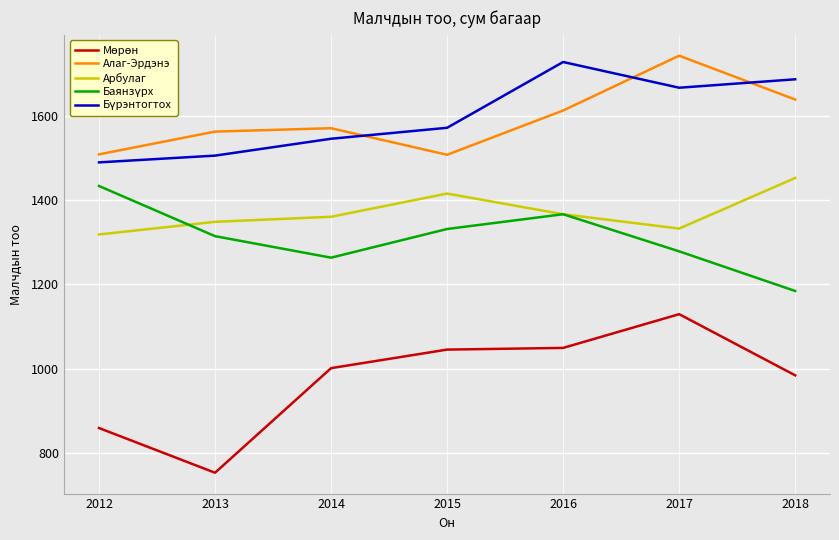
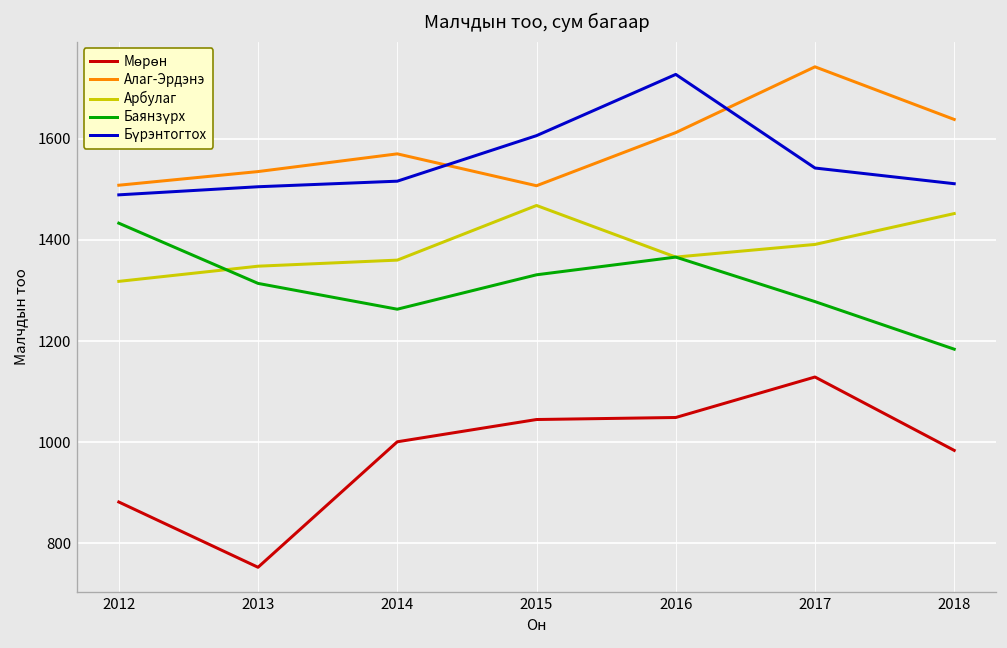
Мөрөн, 2012: 860 -> 880
Алаг-Эрдэнэ, 2013: 1560 -> 1540
Бүрэнтогтох, 2014: 1550 -> 1520
Арбулаг, 2015: 1420 -> 1470
Бүрэнтогтох, 2015: 1570 -> 1610
Арбулаг, 2017: 1330 -> 1390
Бүрэнтогтох, 2017: 1670 -> 1540
Бүрэнтогтох, 2018: 1690 -> 1510
